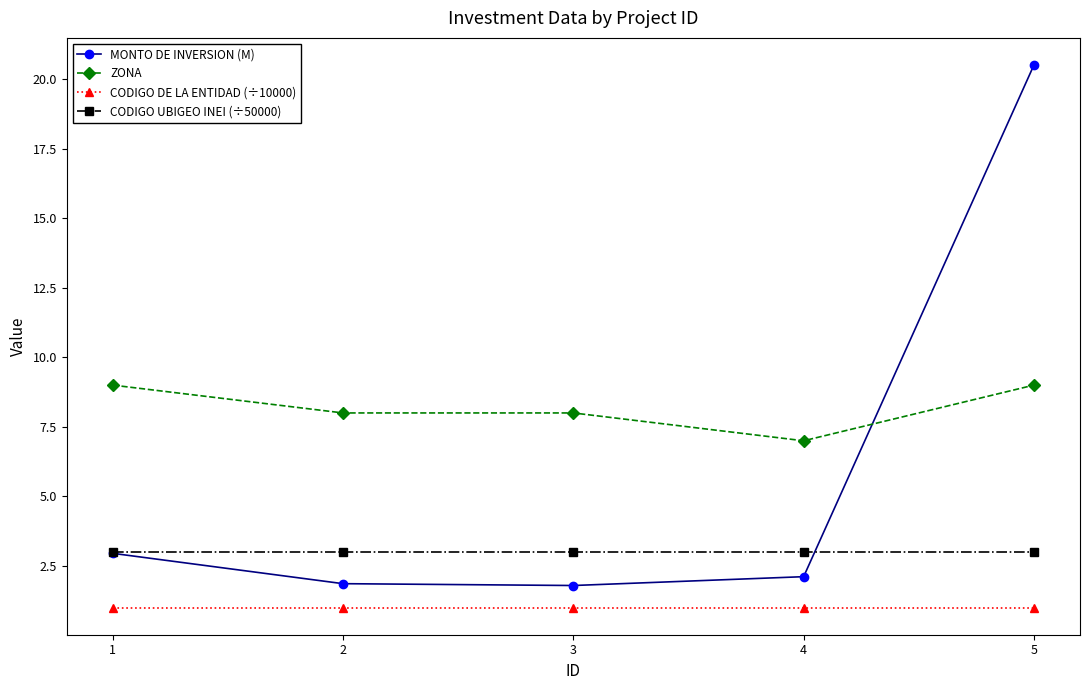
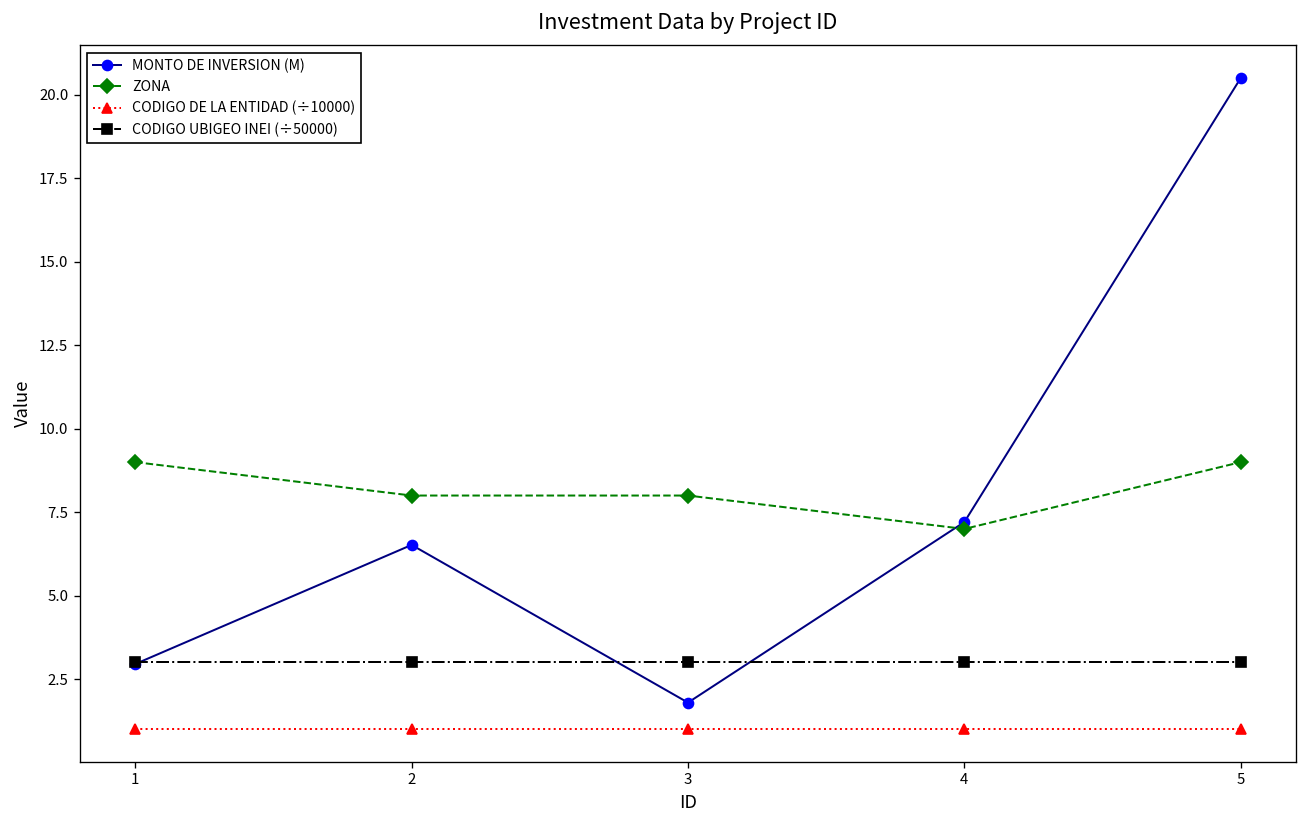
MONTO DE INVERSION (M), 2: 1.9 -> 6.5
MONTO DE INVERSION (M), 4: 2.1 -> 7.2
